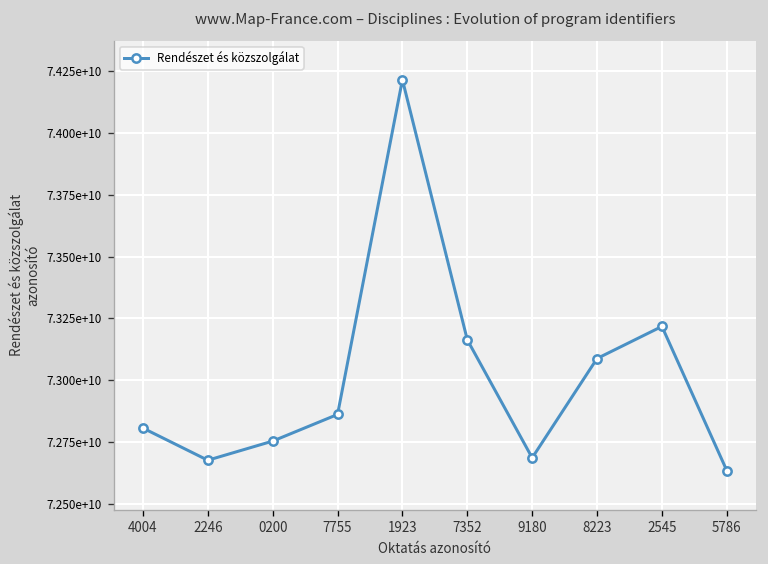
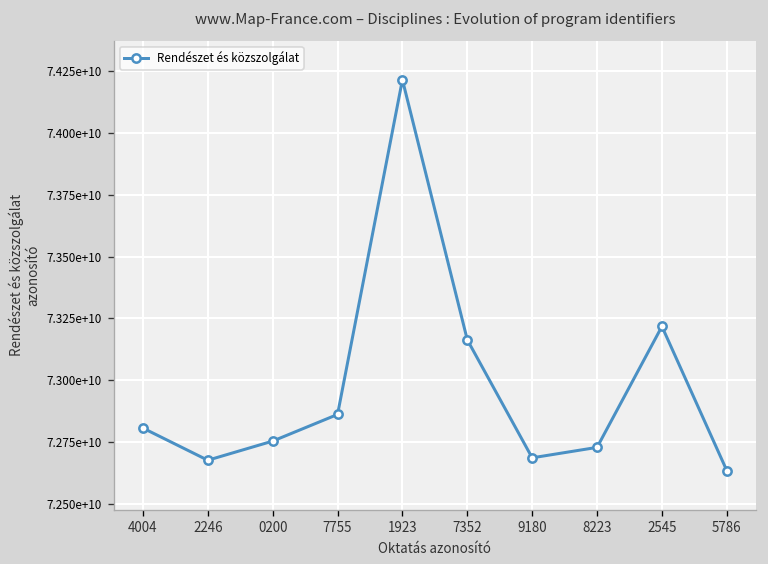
8223: 73090000000 -> 72730000000
